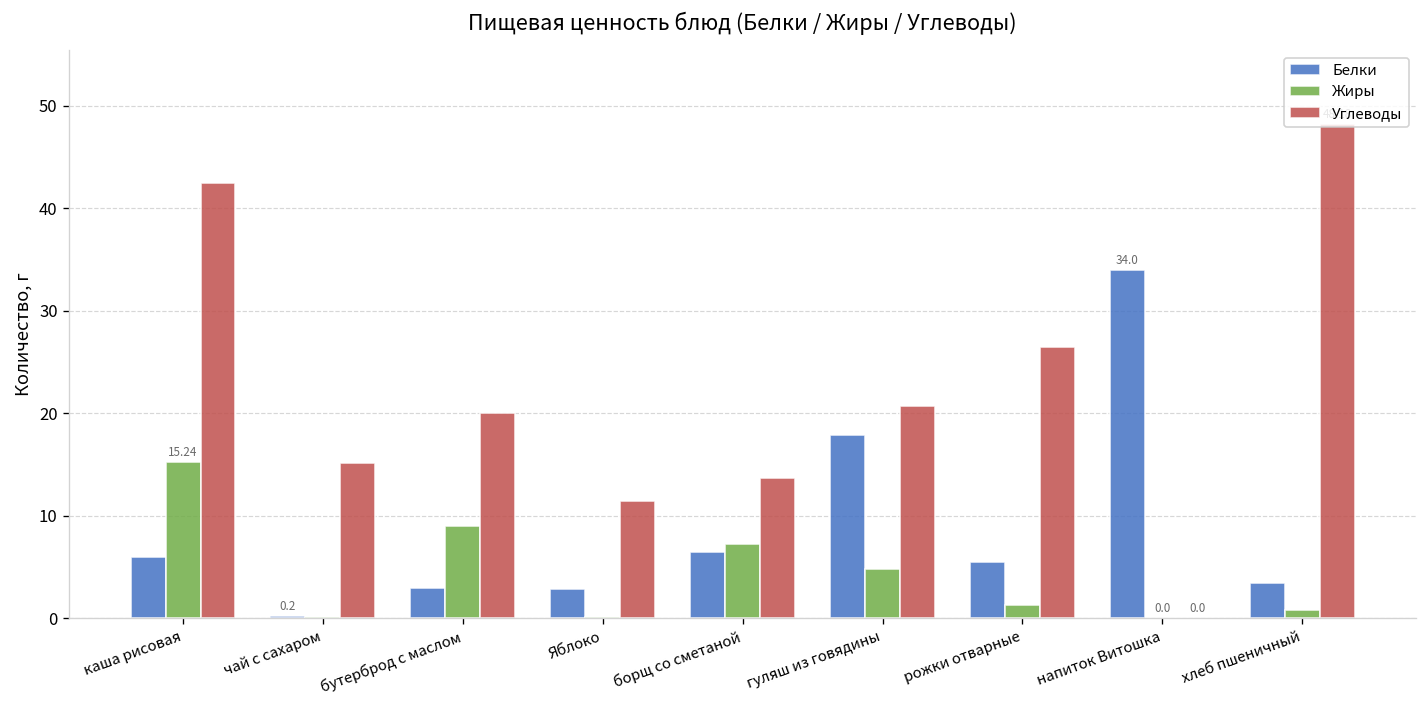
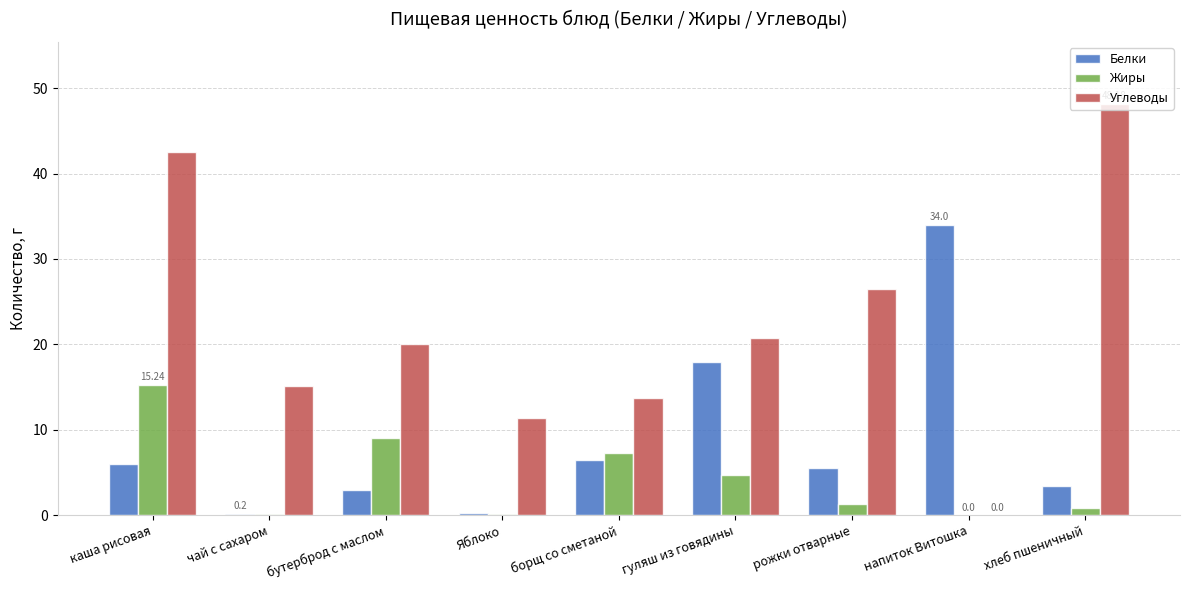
Белки, Яблоко: 3 -> 0
